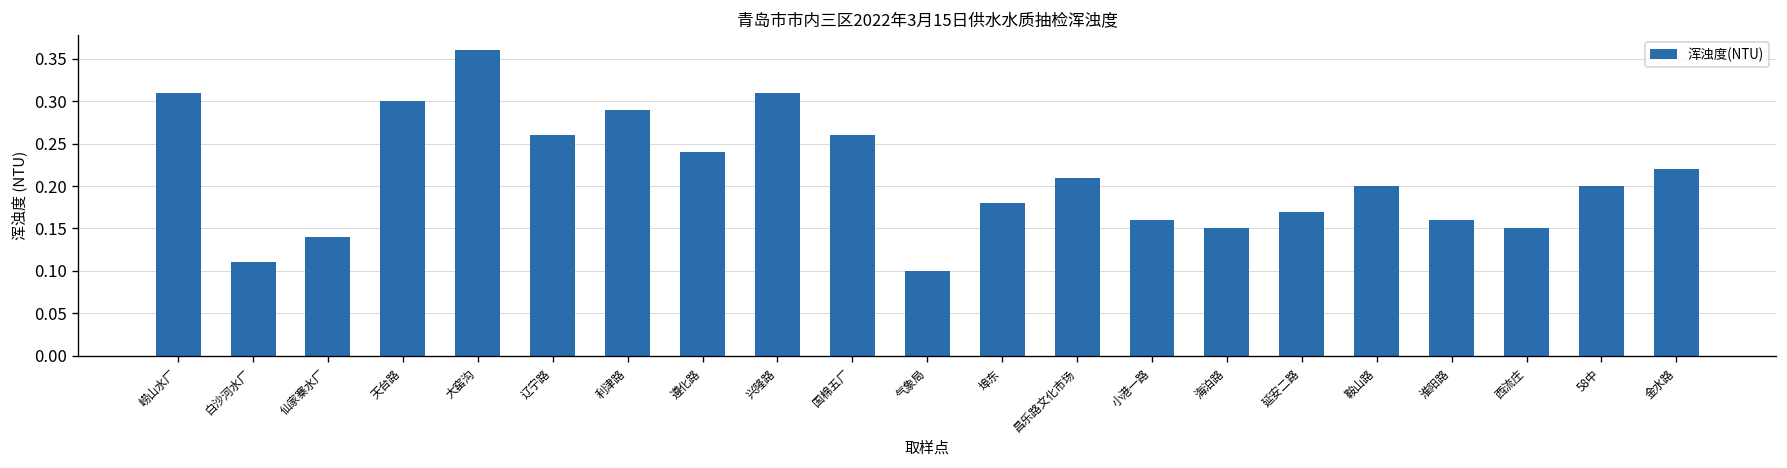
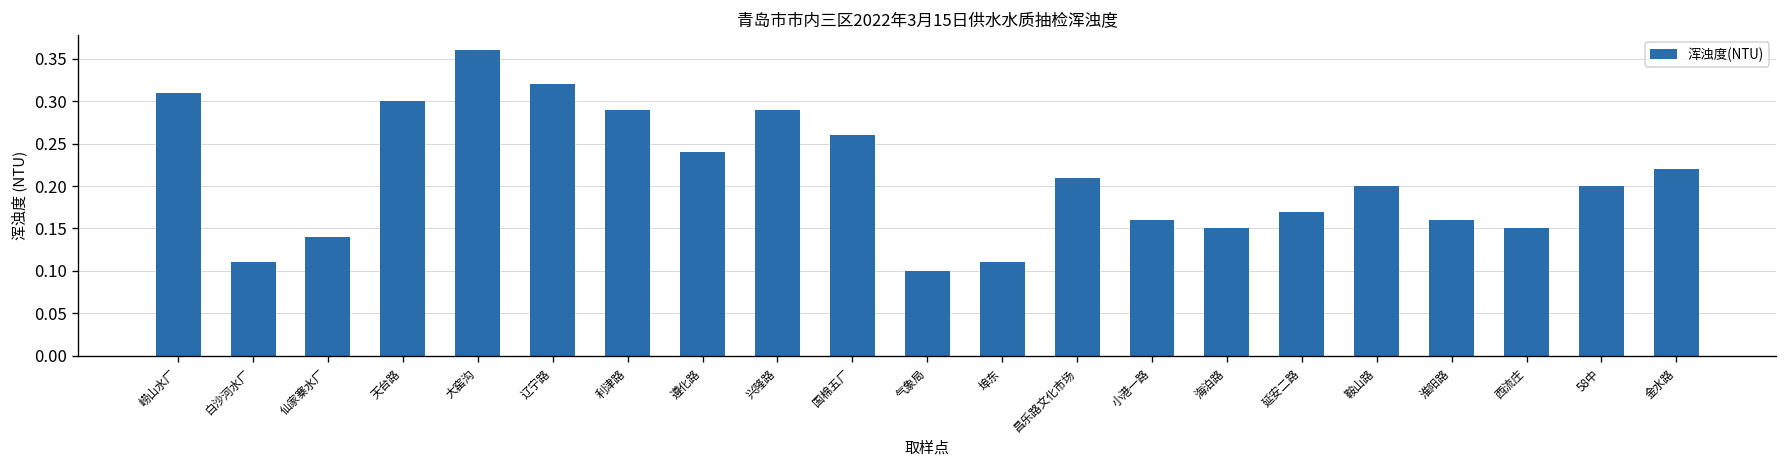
辽宁路: 0.26 -> 0.32
兴隆路: 0.31 -> 0.29
埠东: 0.18 -> 0.11
